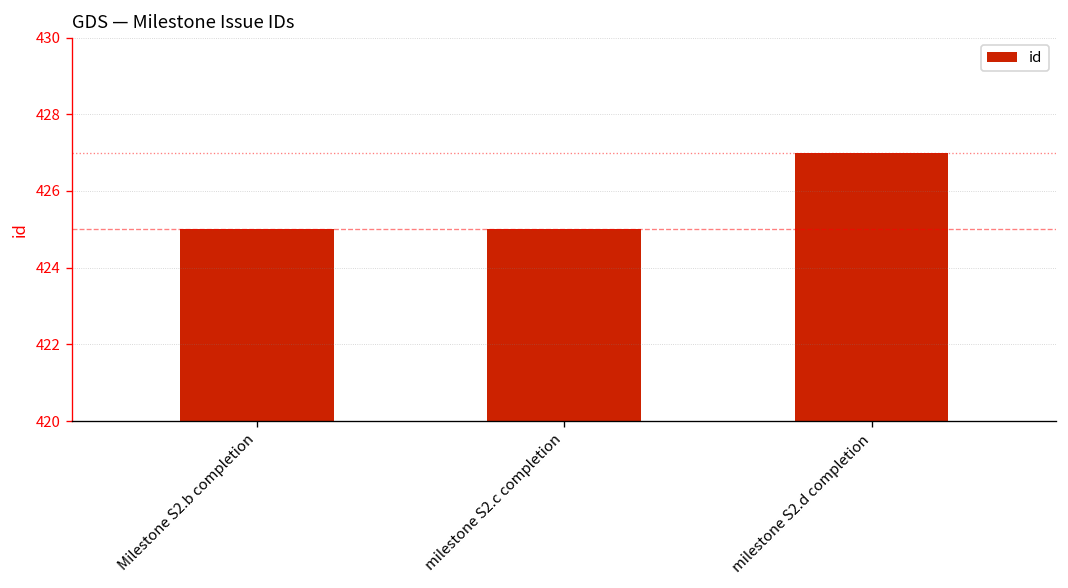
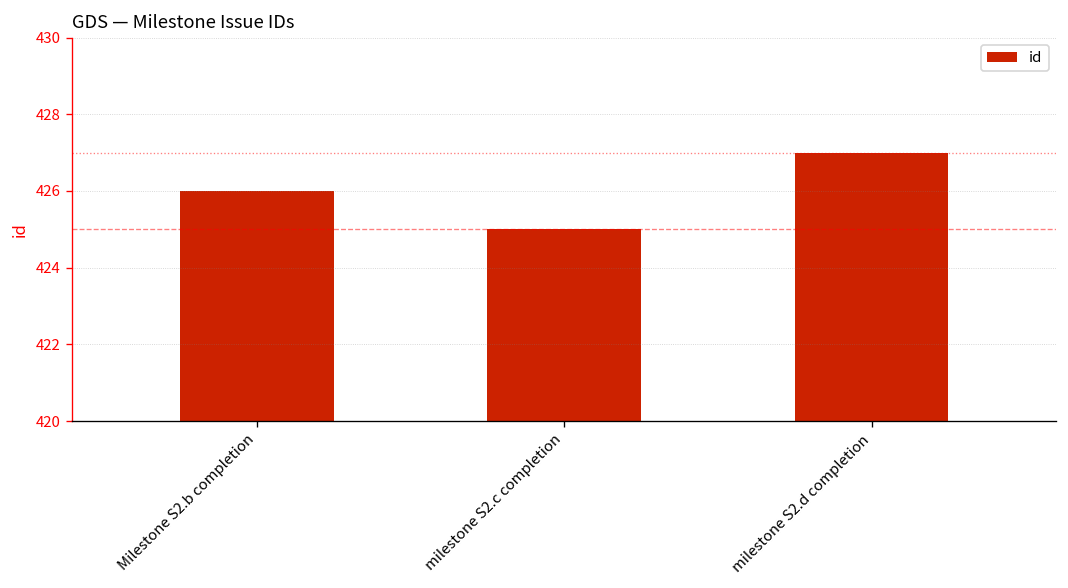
Milestone S2.b completion: 425 -> 426
